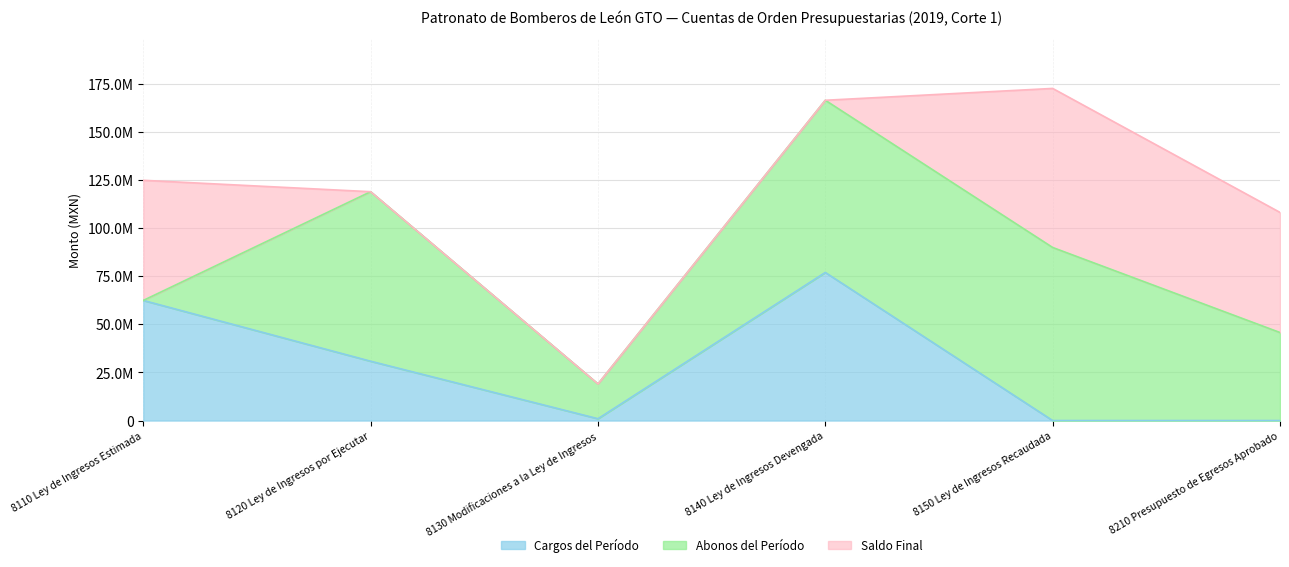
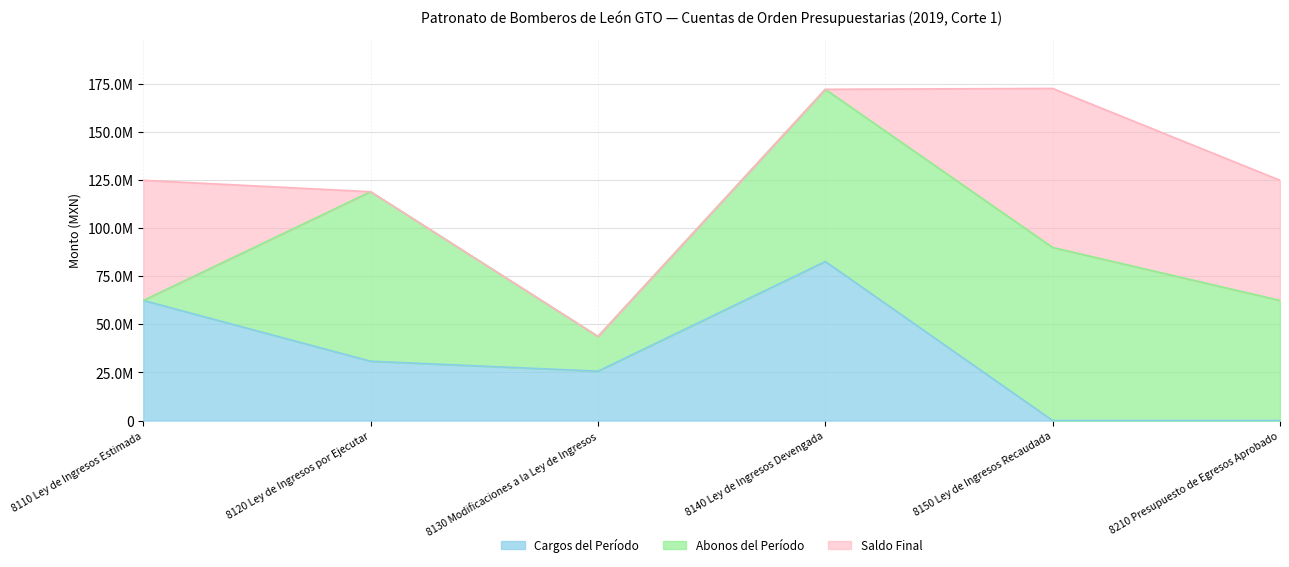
Cargos del Período, 8130 Modificaciones a la Ley de Ingresos: 1000000 -> 26000000
Cargos del Período, 8140 Ley de Ingresos Devengada: 77000000 -> 83000000
Abonos del Período, 8210 Presupuesto de Egresos Aprobado: 46000000 -> 62000000
